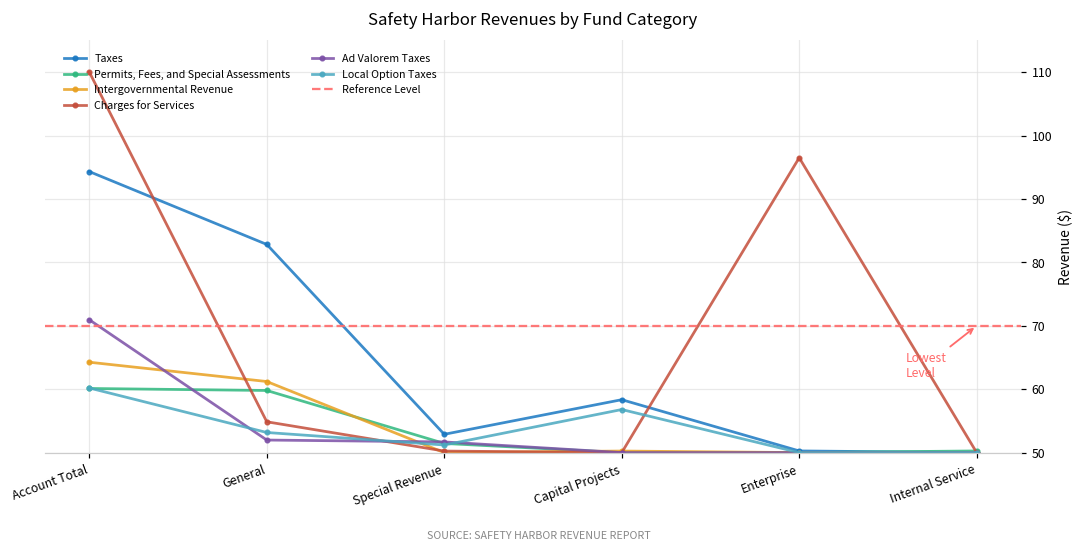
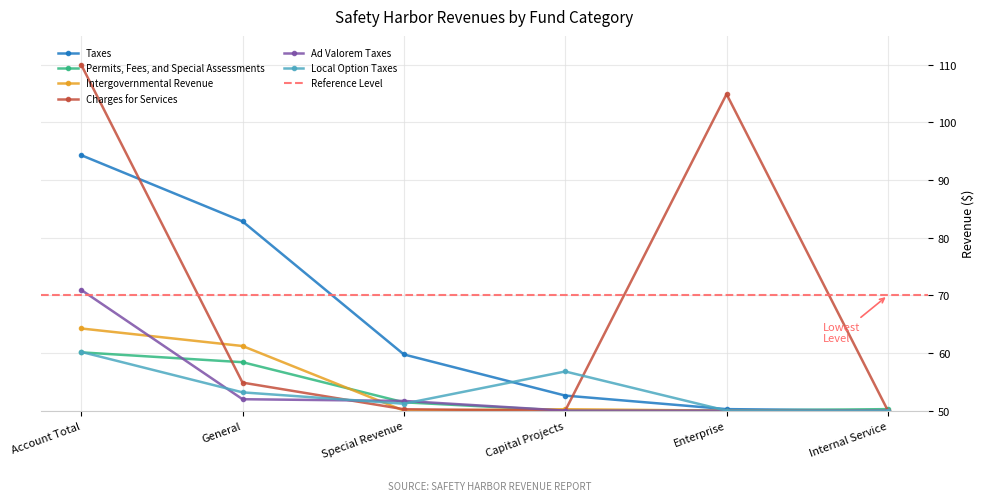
Permits, Fees, and Special Assessments, General: 60 -> 58
Taxes, Special Revenue: 53 -> 60
Taxes, Capital Projects: 58 -> 53
Charges for Services, Enterprise: 96 -> 105
